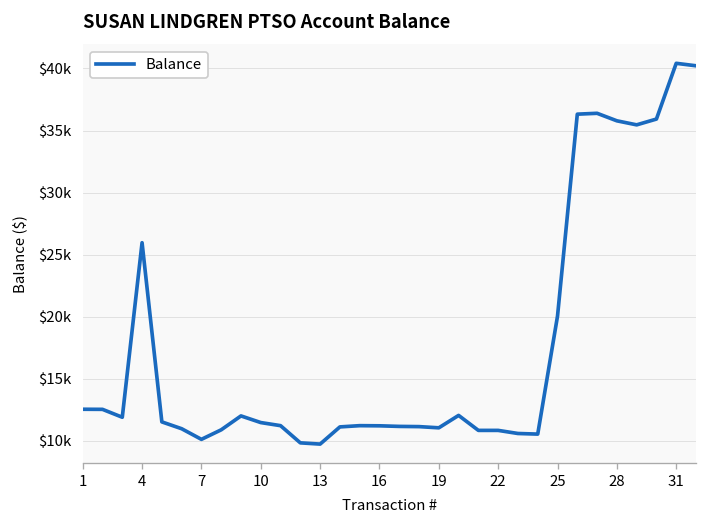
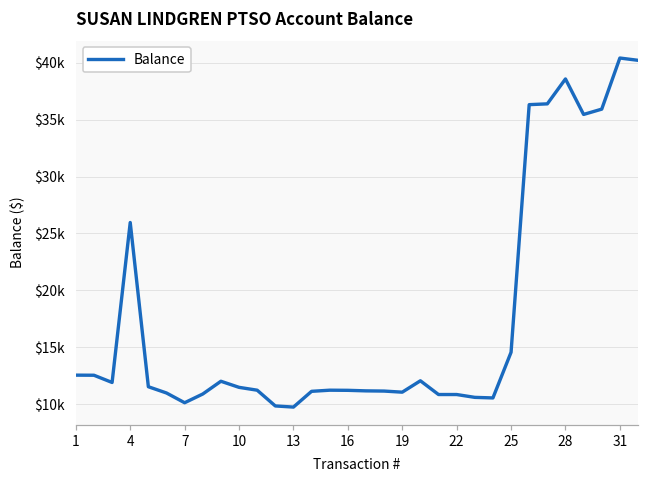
25: $20100 -> $14600
28: $35800 -> $38600
